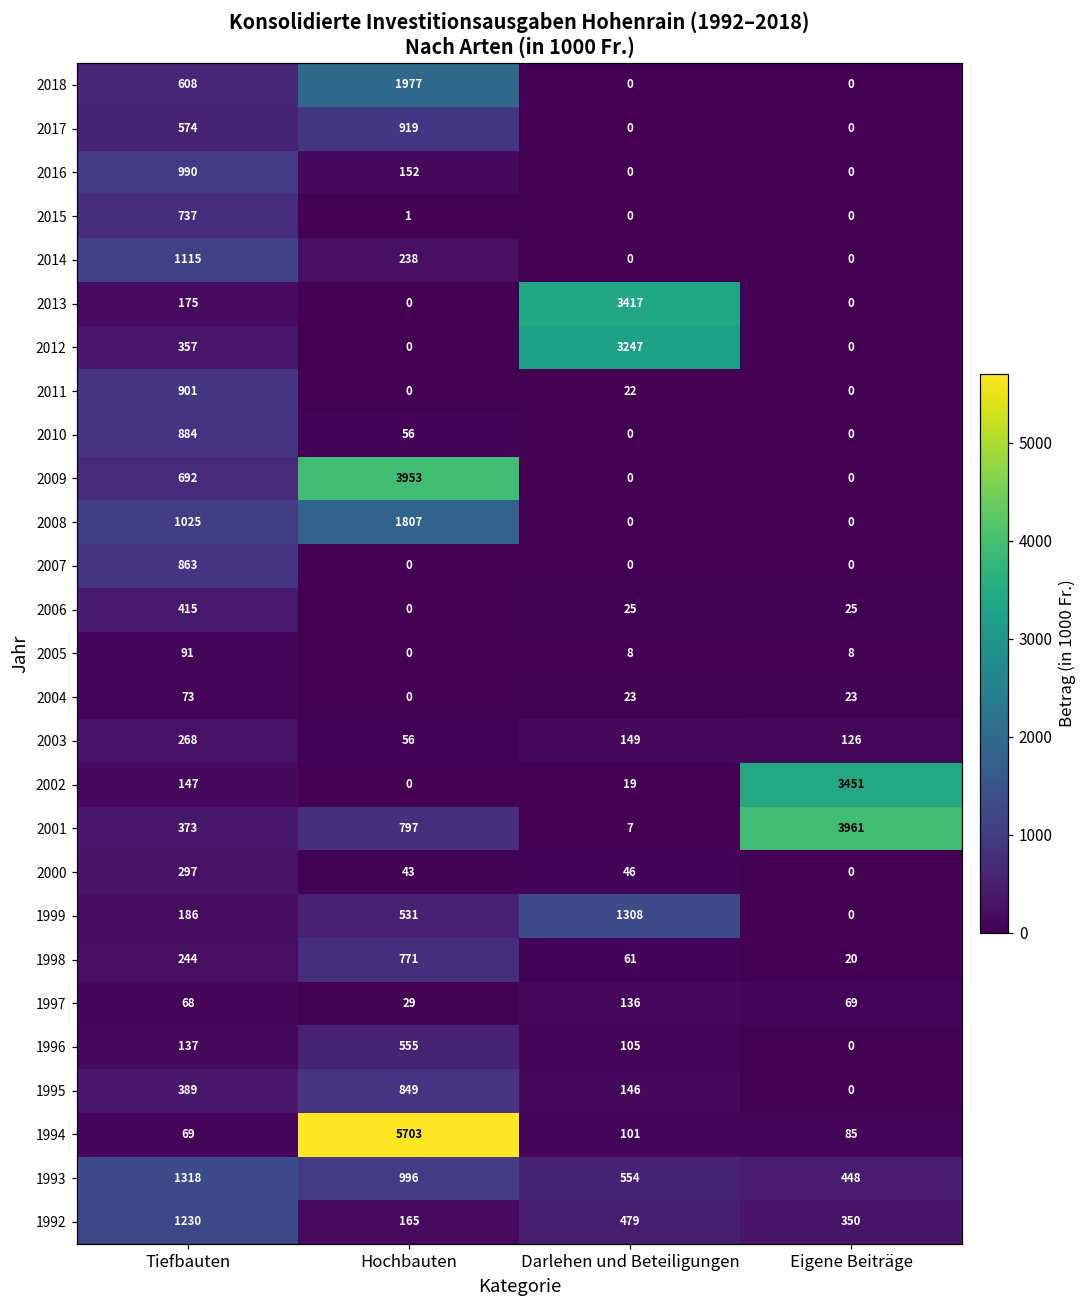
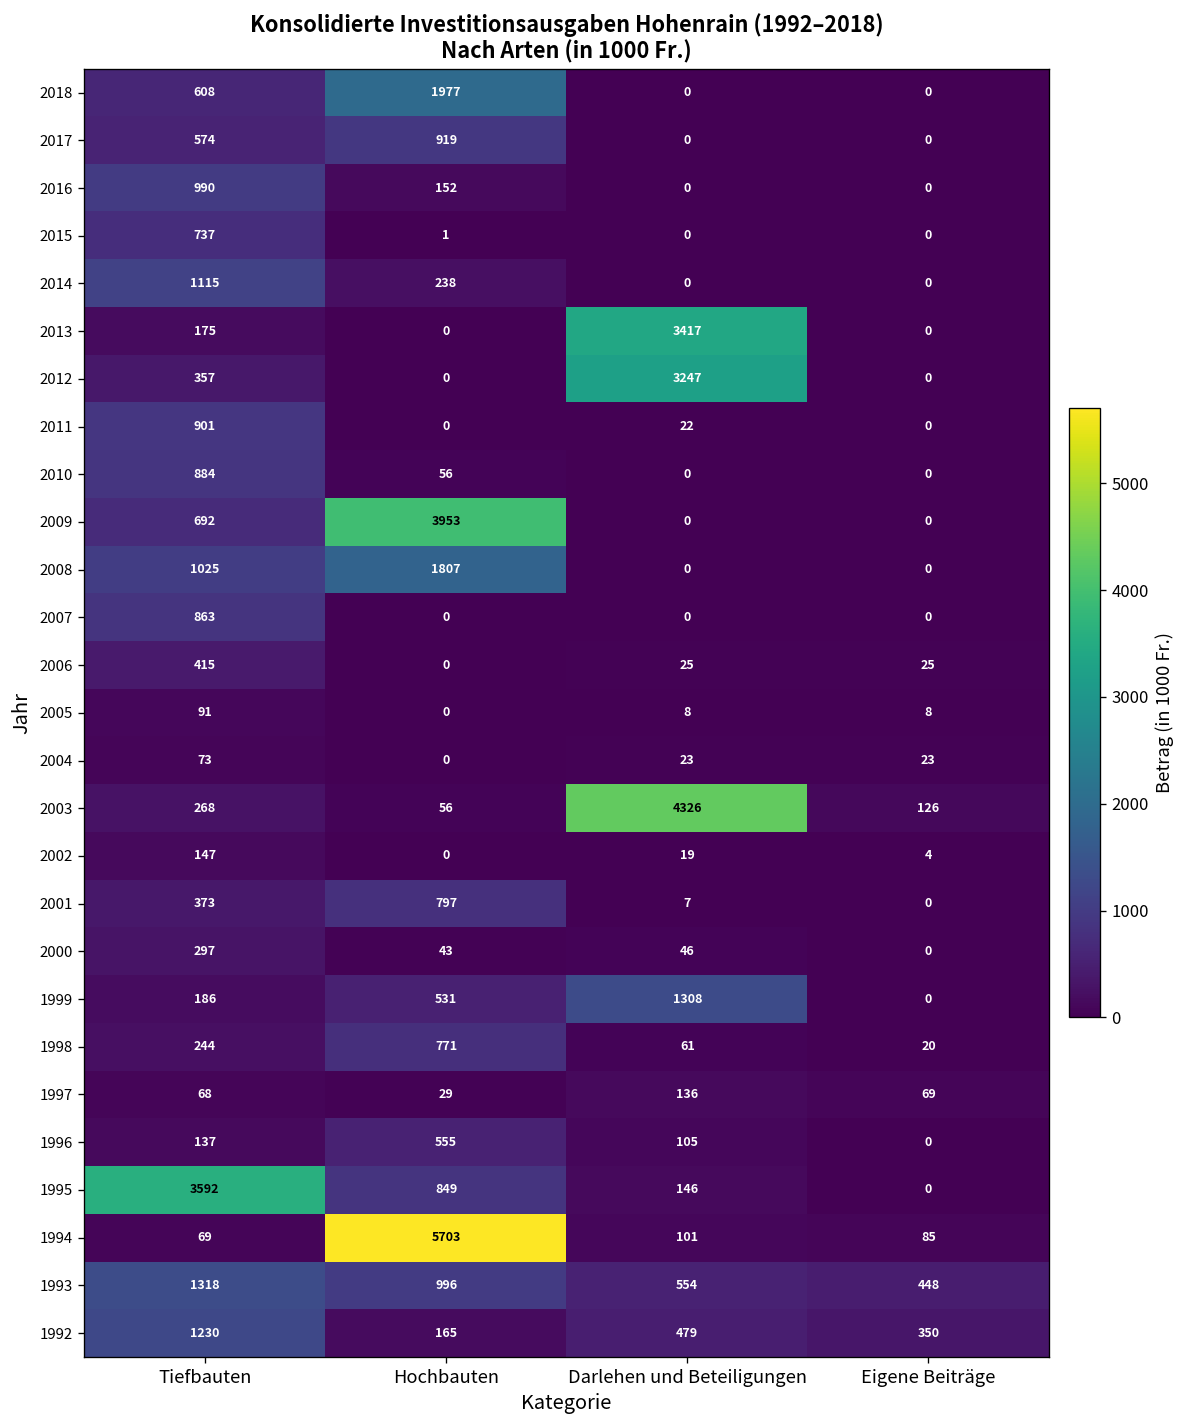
2003, Darlehen und Beteiligungen: 149 -> 4326
2002, Eigene Beiträge: 3451 -> 4
2001, Eigene Beiträge: 3961 -> 0
1995, Tiefbauten: 389 -> 3592
